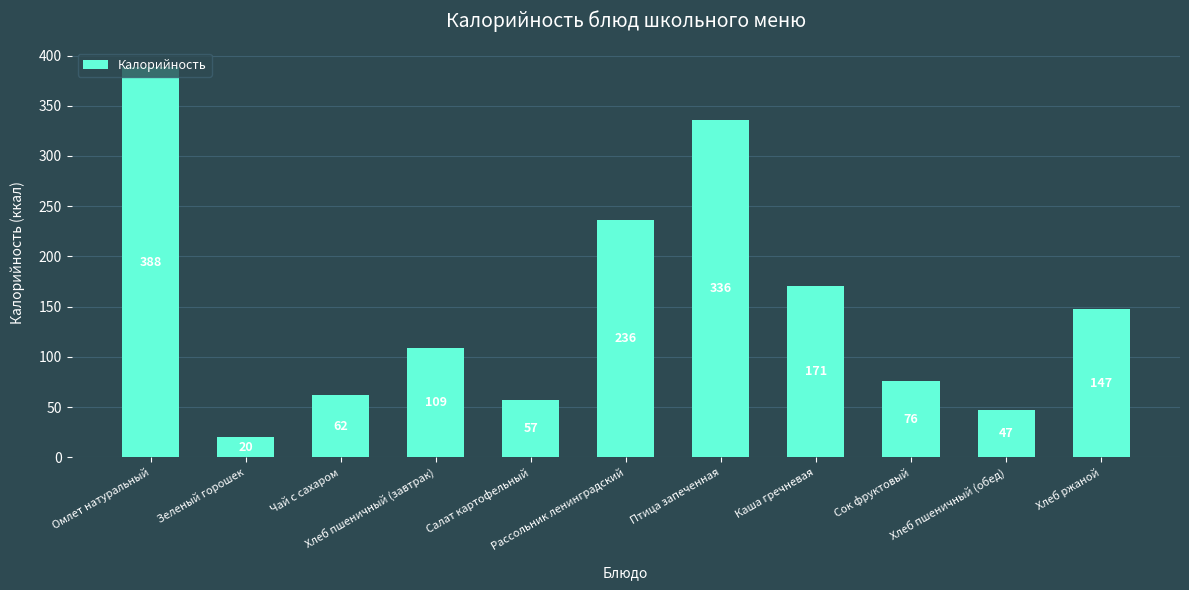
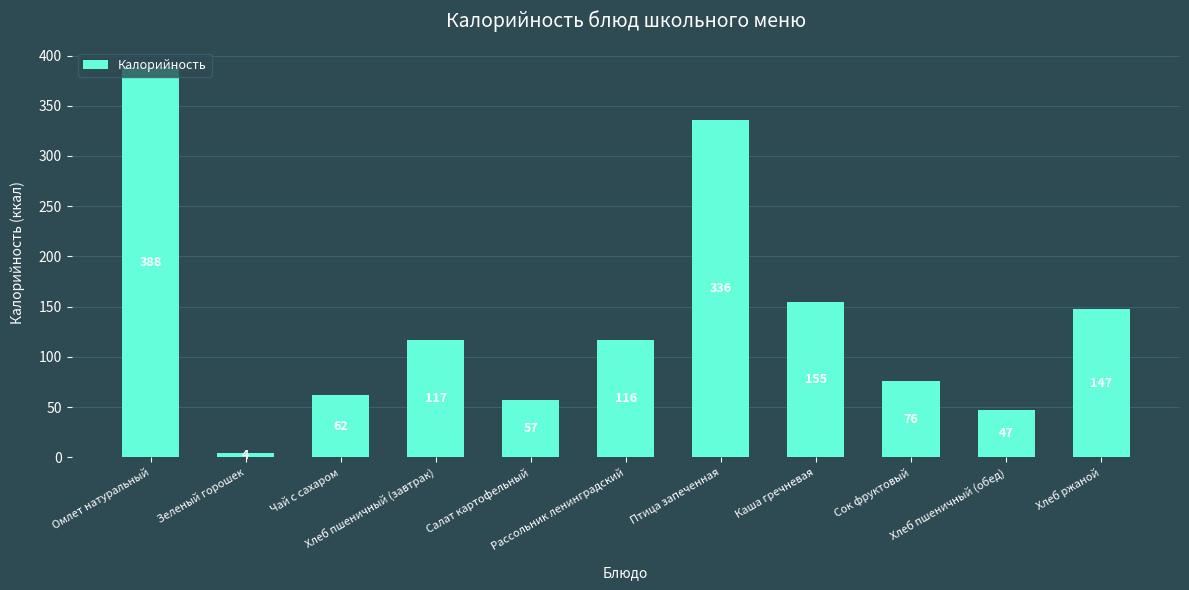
Зеленый горошек: 20 -> 4
Хлеб пшеничный (завтрак): 109 -> 117
Рассольник ленинградский: 236 -> 116
Каша гречневая: 171 -> 155
